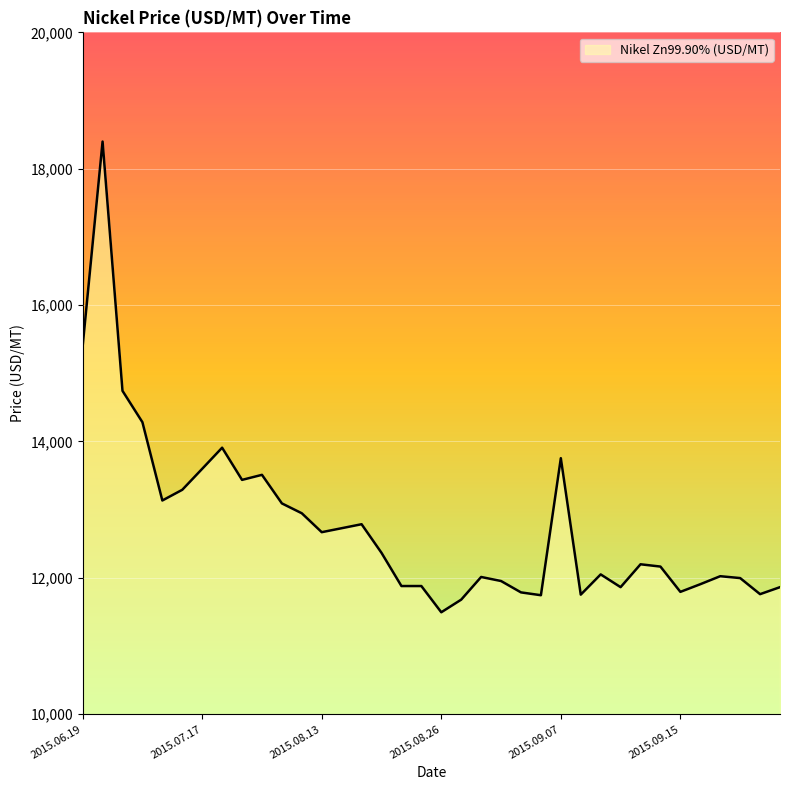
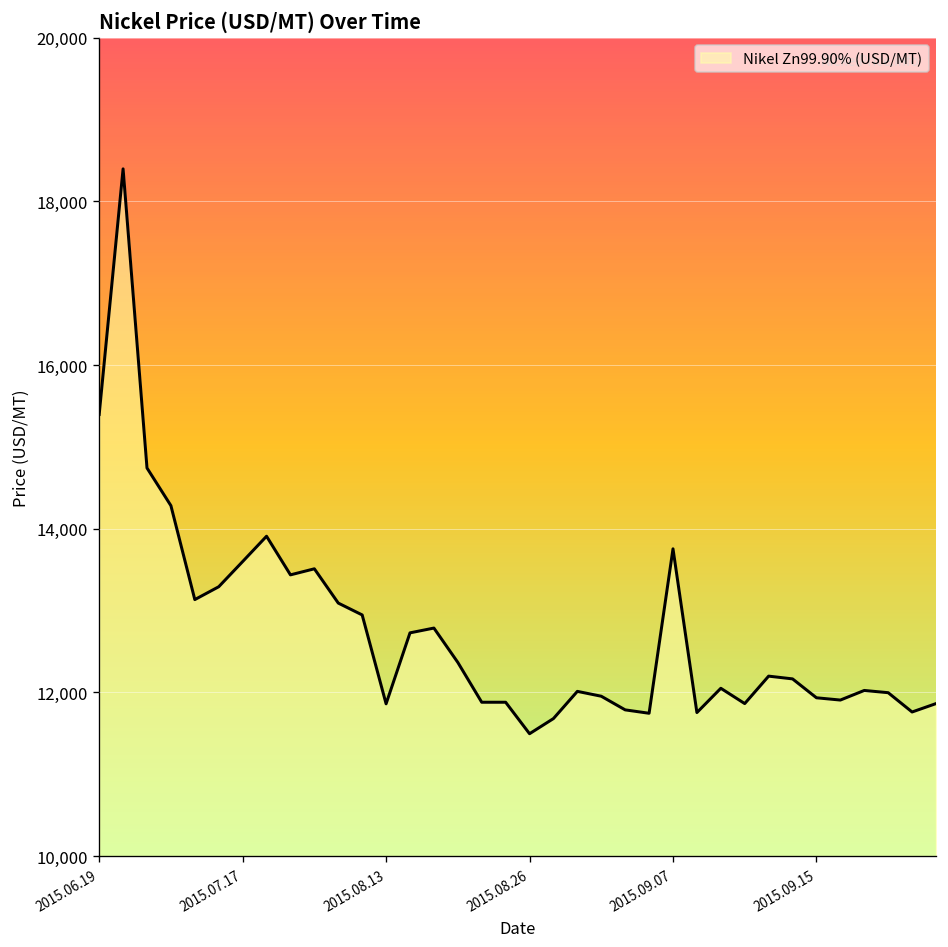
2015.08.13: 12,700 -> 11,900
2015.09.15: 11,800 -> 11,900
